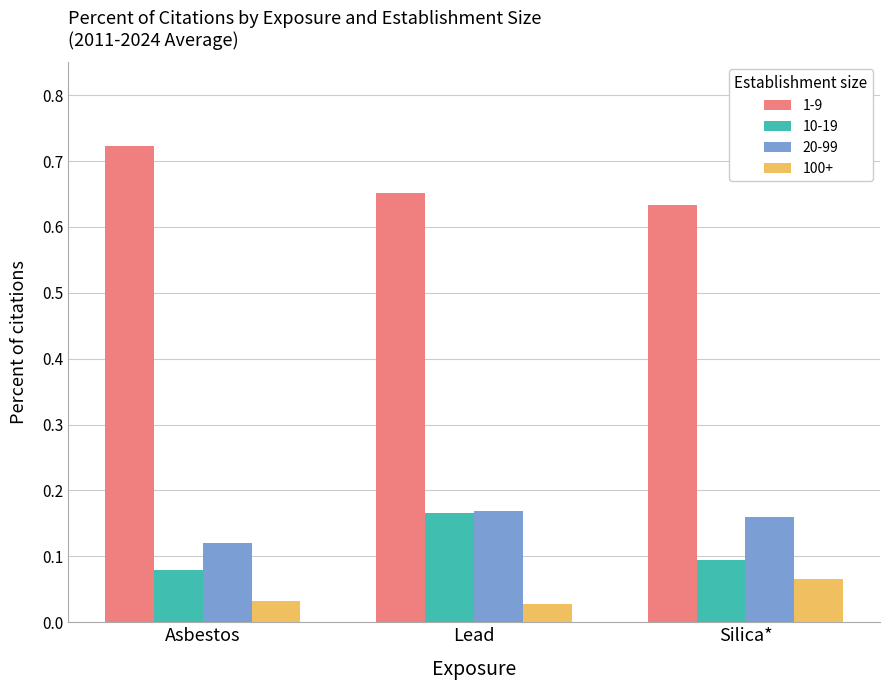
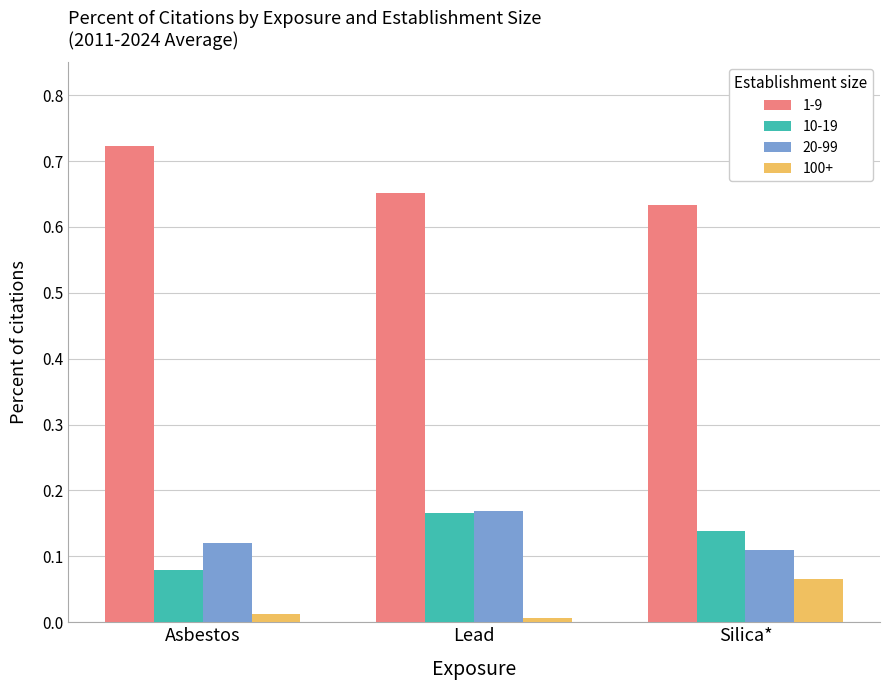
100+, Asbestos: 0.03 -> 0.01
100+, Lead: 0.03 -> 0.01
10-19, Silica*: 0.09 -> 0.14
20-99, Silica*: 0.16 -> 0.11
